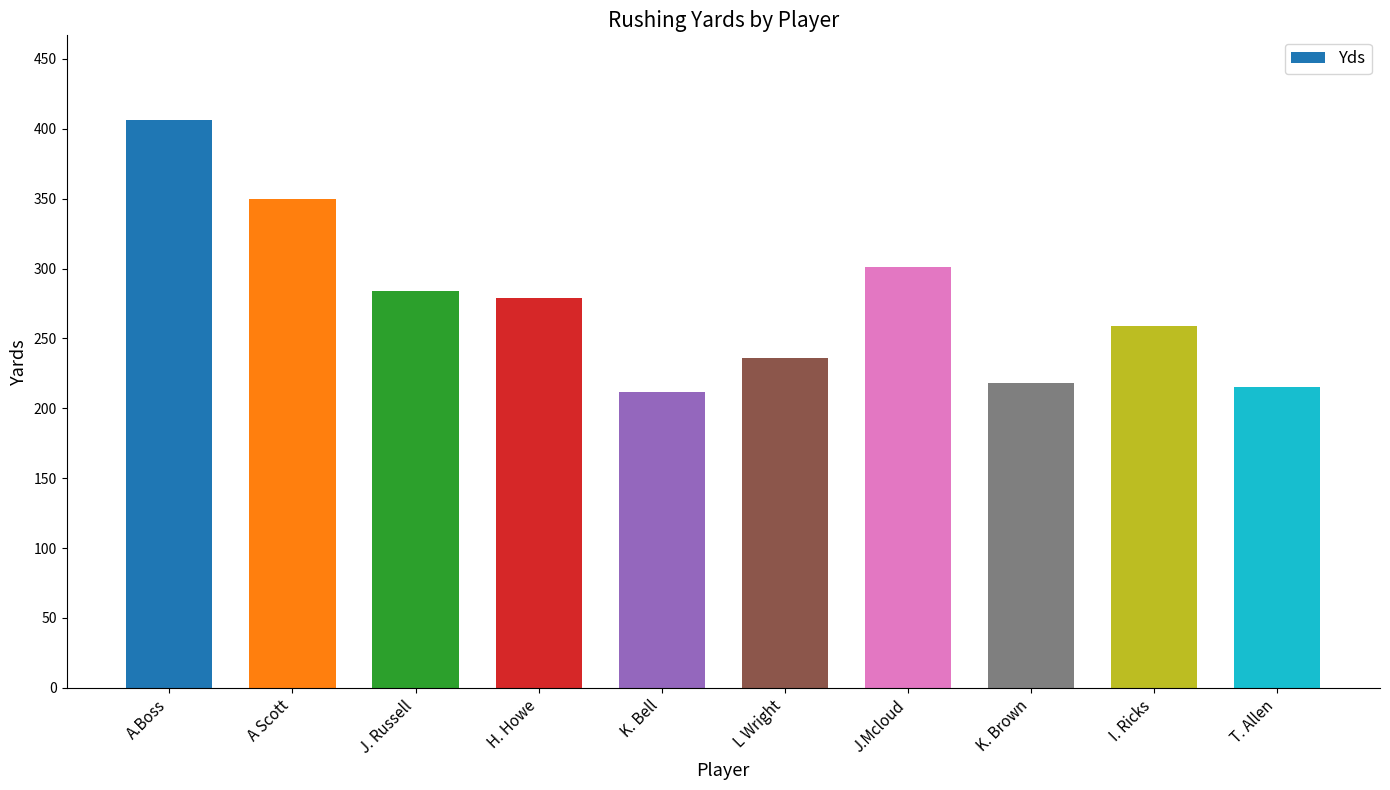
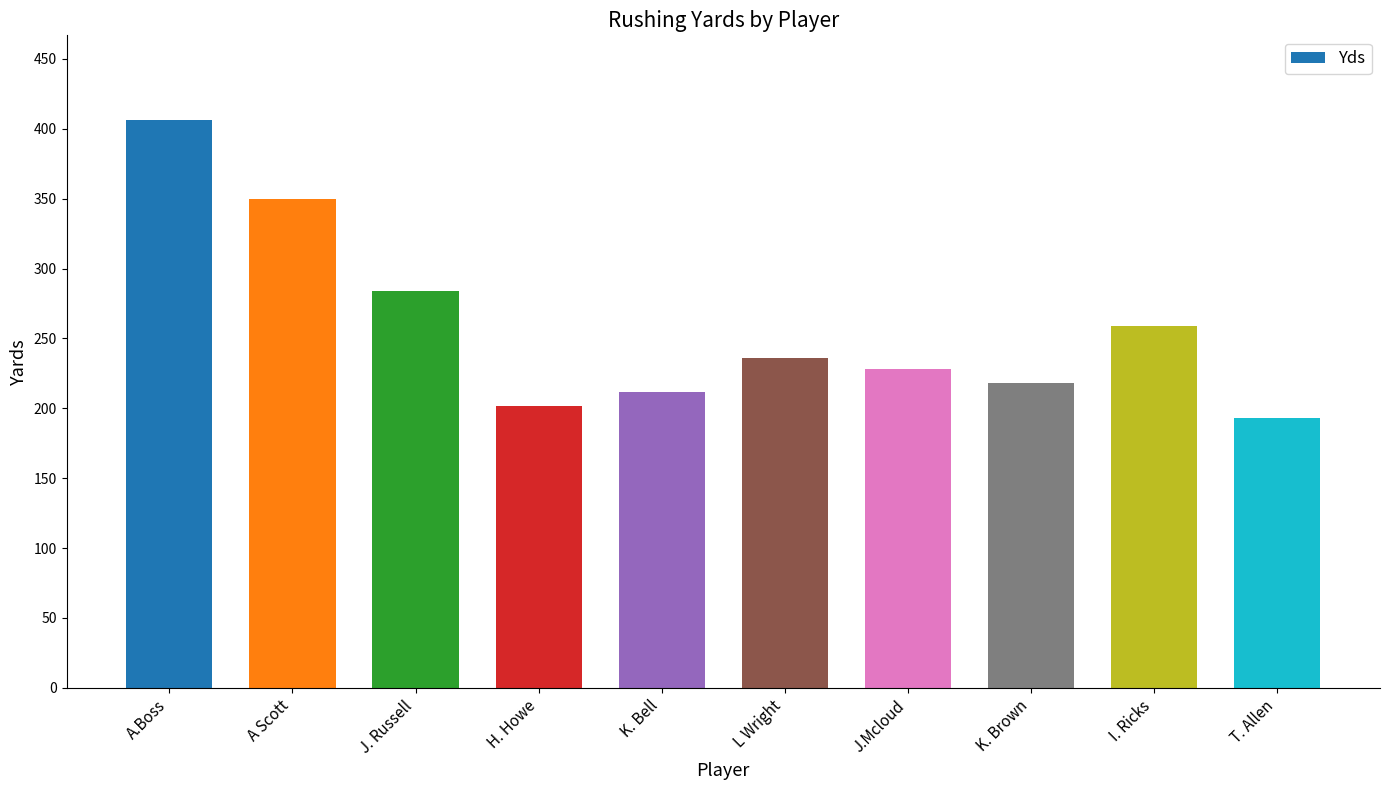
H. Howe: 279 -> 202
J.Mcloud: 301 -> 228
T. Allen: 215 -> 193
